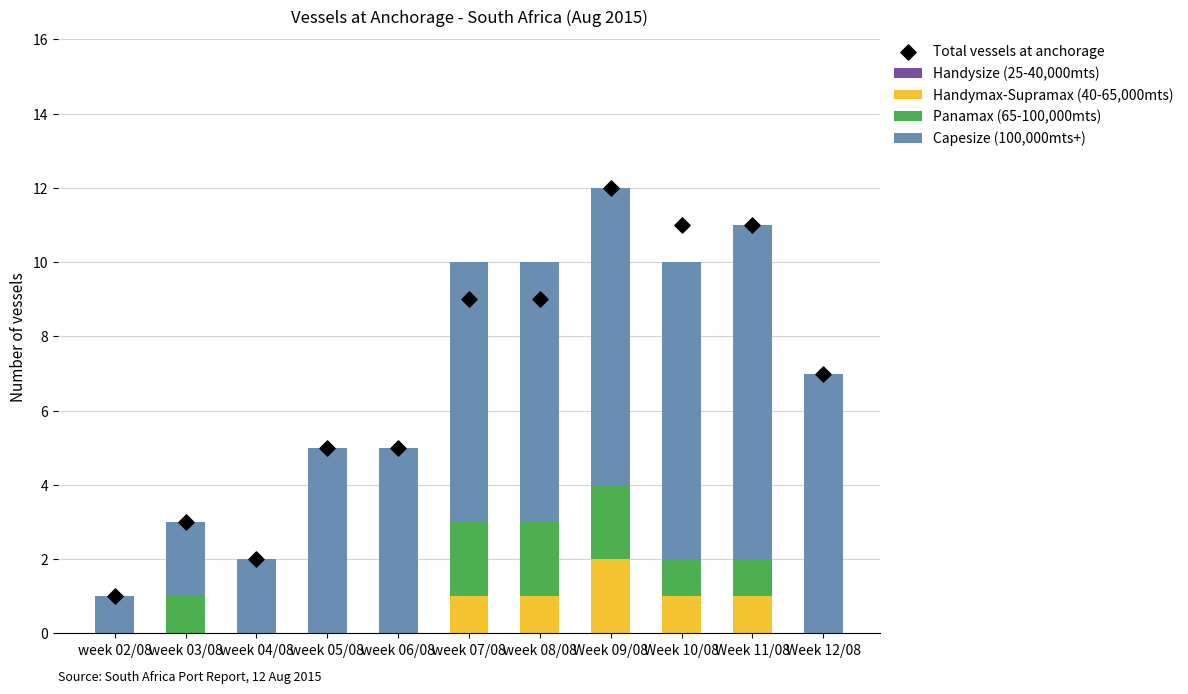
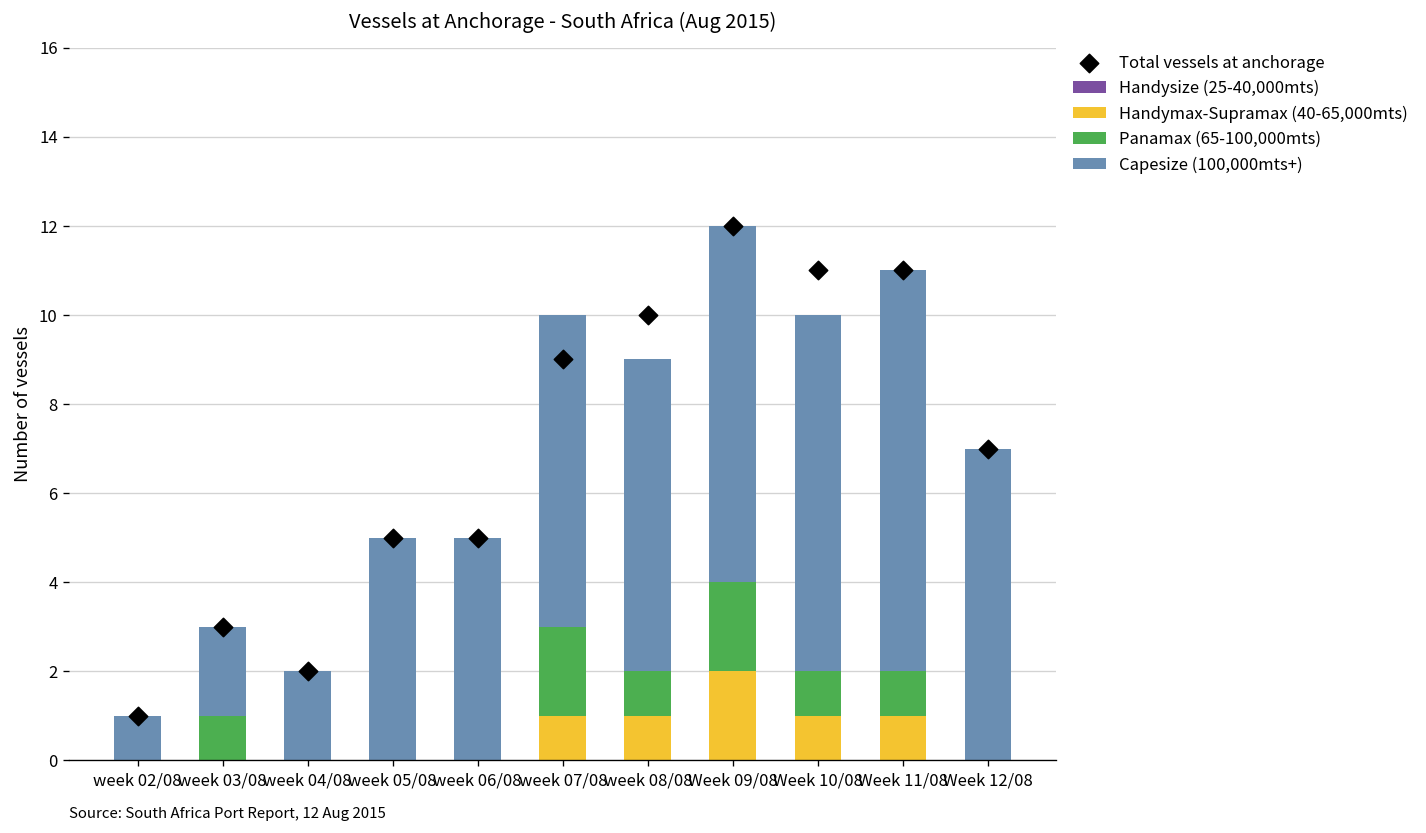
Panamax (65-100,000mts), week 08/08: 2 -> 1
Total vessels at anchorage, week 08/08: 9 -> 10
